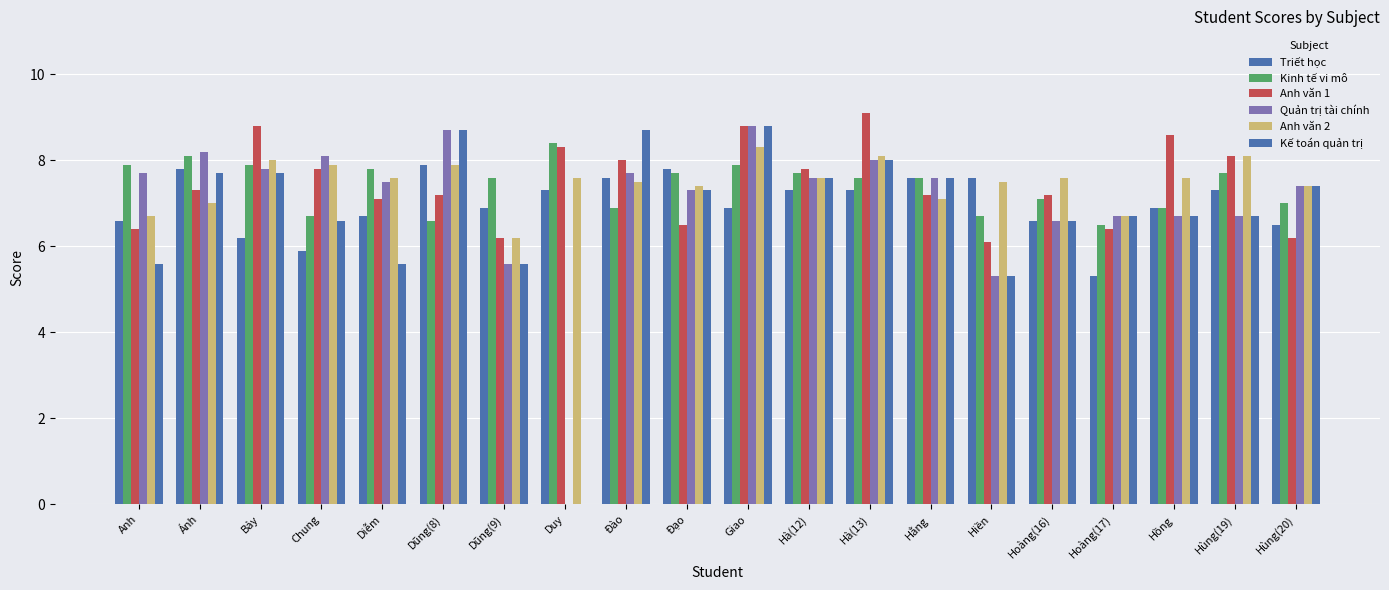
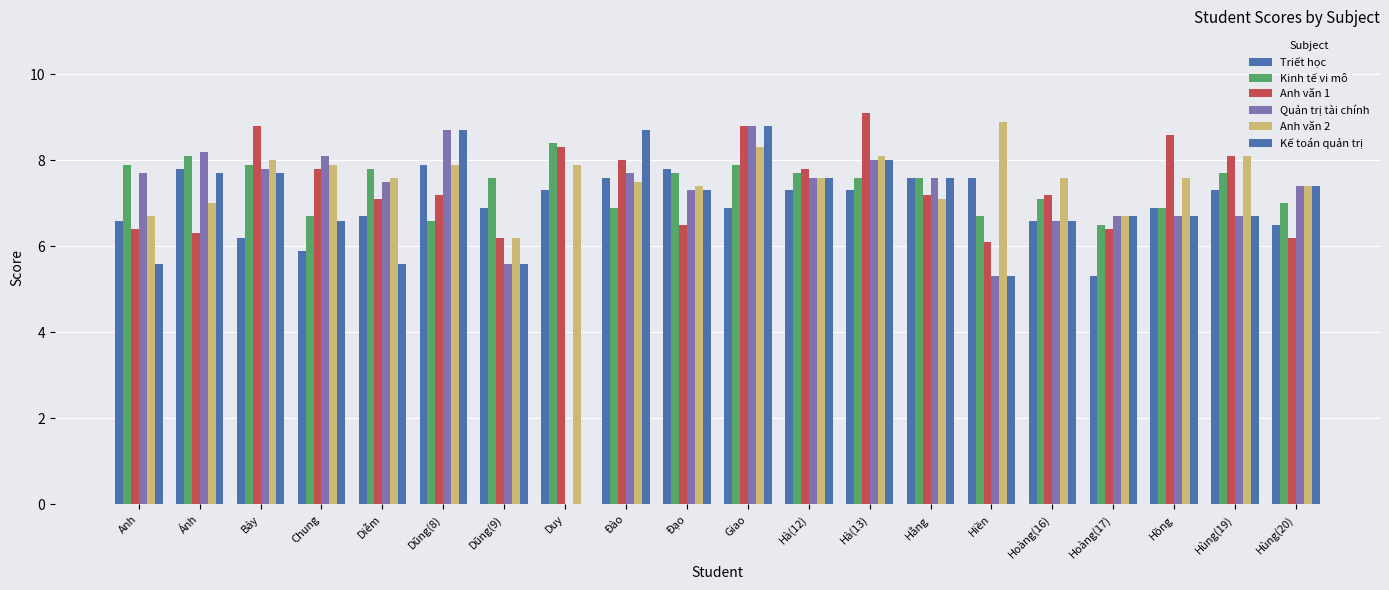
Anh văn 1, Ánh: 7.3 -> 6.3
Anh văn 2, Duy: 7.6 -> 7.9
Anh văn 2, Hiền: 7.5 -> 8.9
